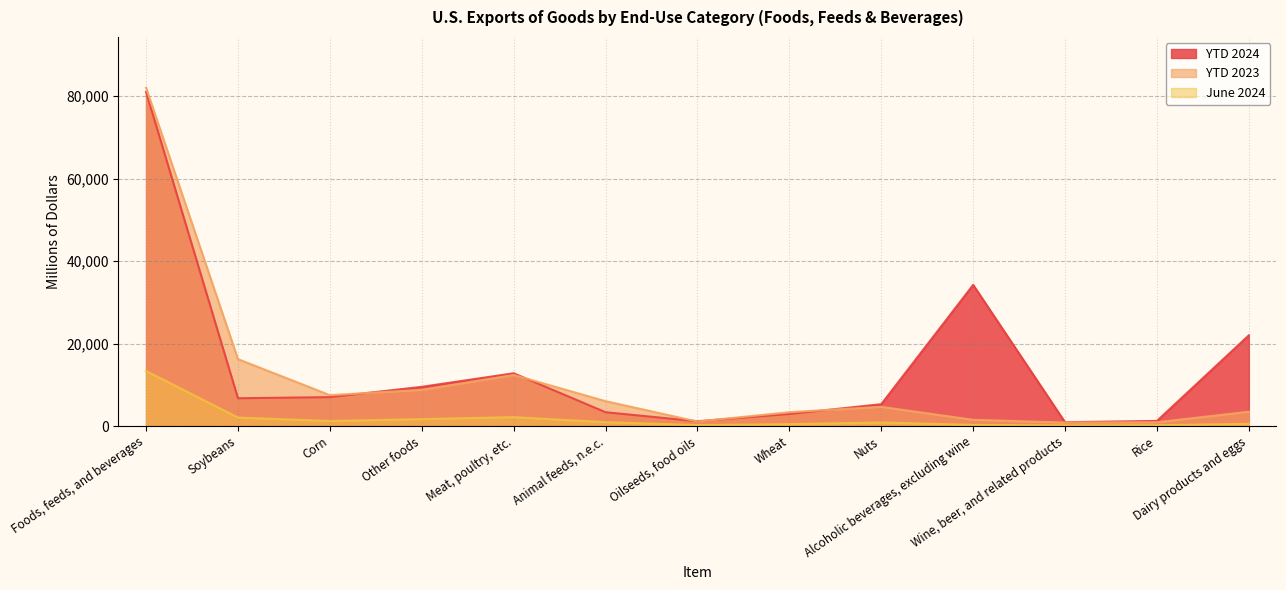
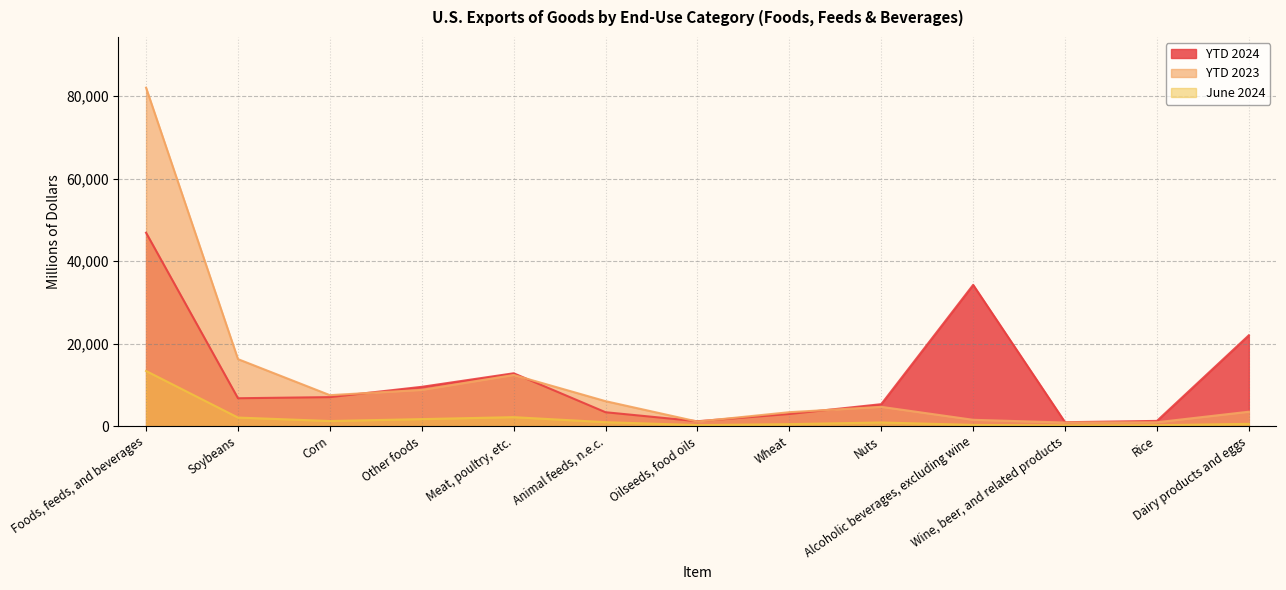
YTD 2024, Foods, feeds, and beverages: 81,000 -> 47,000
